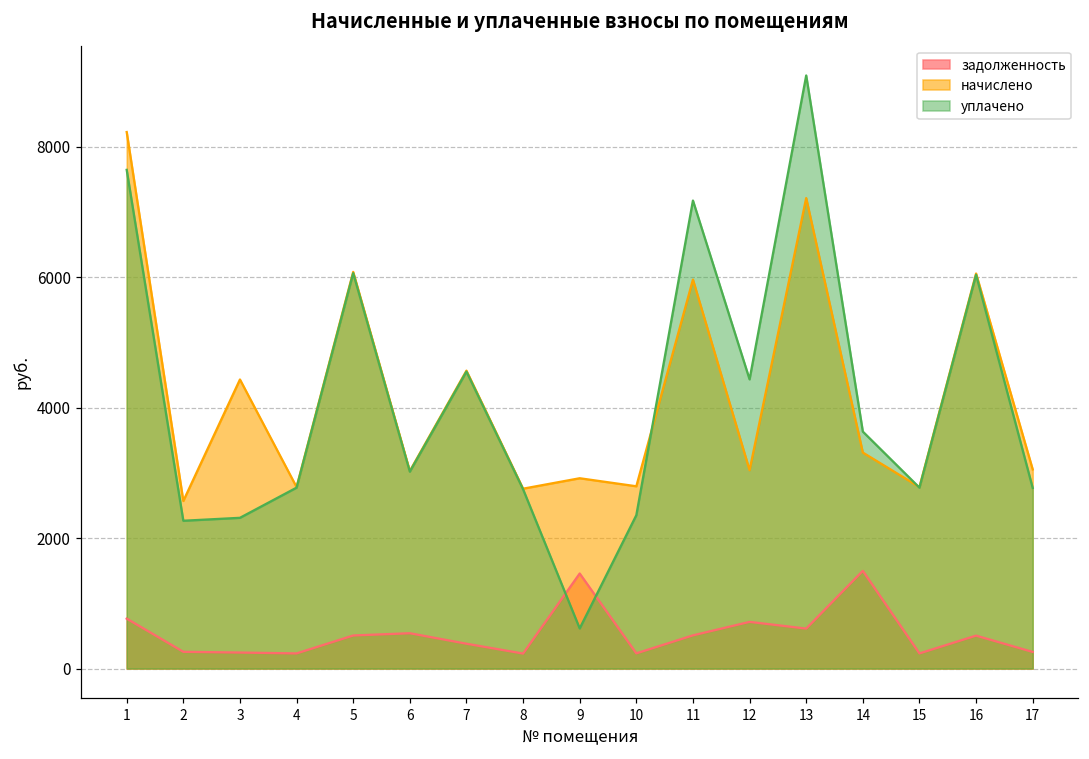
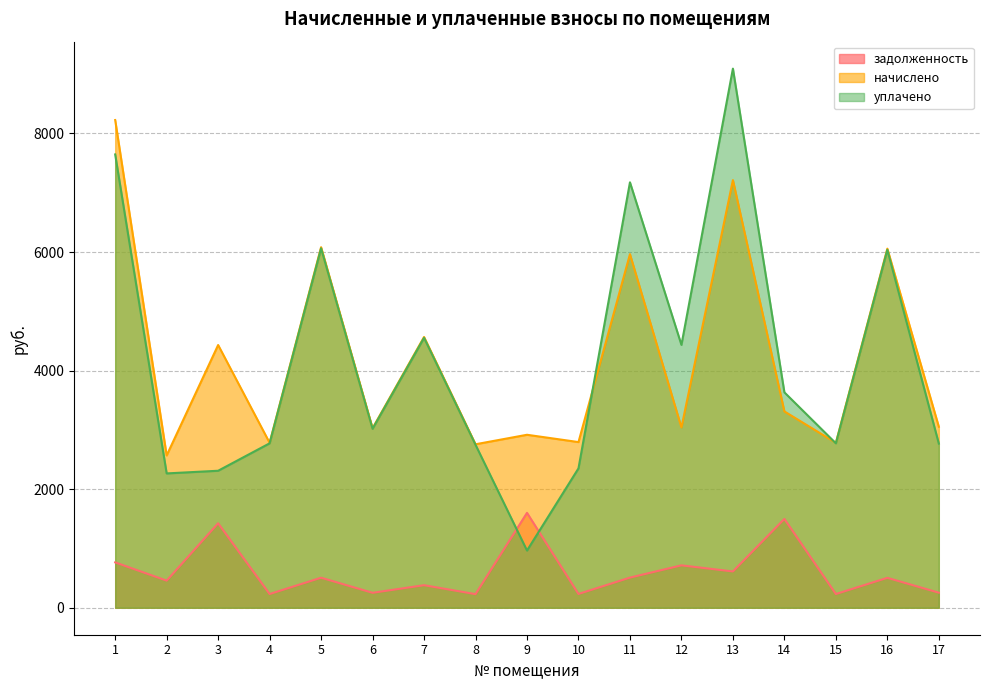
задолженность, 2: 300 -> 500
задолженность, 3: 200 -> 1400
задолженность, 6: 500 -> 300
задолженность, 9: 1500 -> 1600
уплачено, 9: 600 -> 1000
